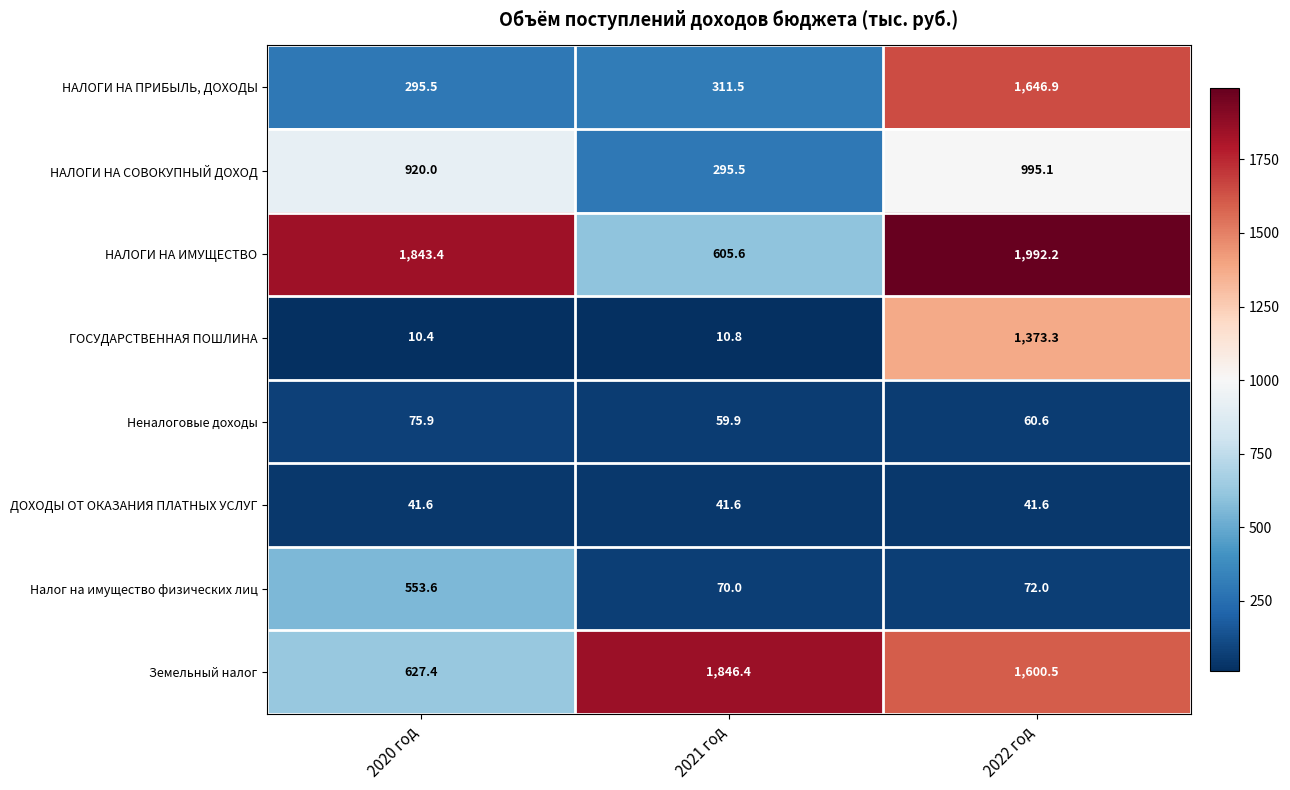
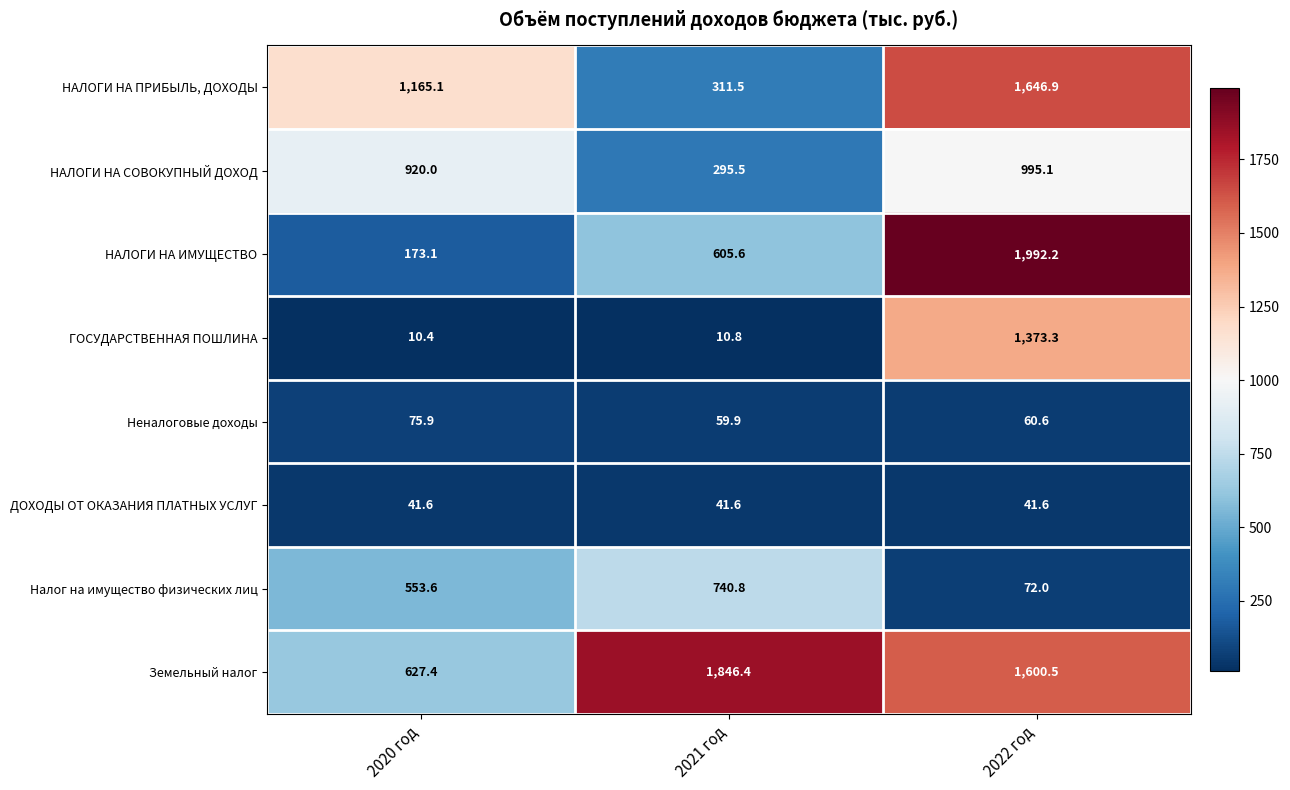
НАЛОГИ НА ПРИБЫЛЬ, ДОХОДЫ, 2020 год: 295.5 -> 1,165.1
НАЛОГИ НА ИМУЩЕСТВО, 2020 год: 1,843.4 -> 173.1
Налог на имущество физических лиц, 2021 год: 70.0 -> 740.8
